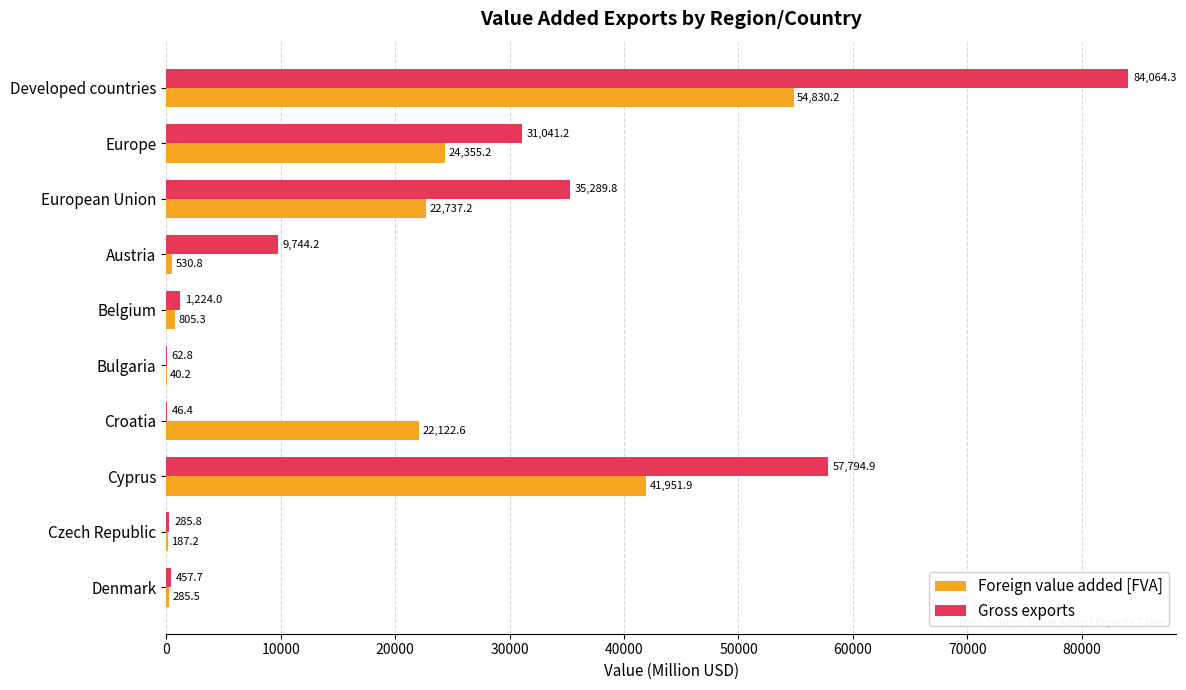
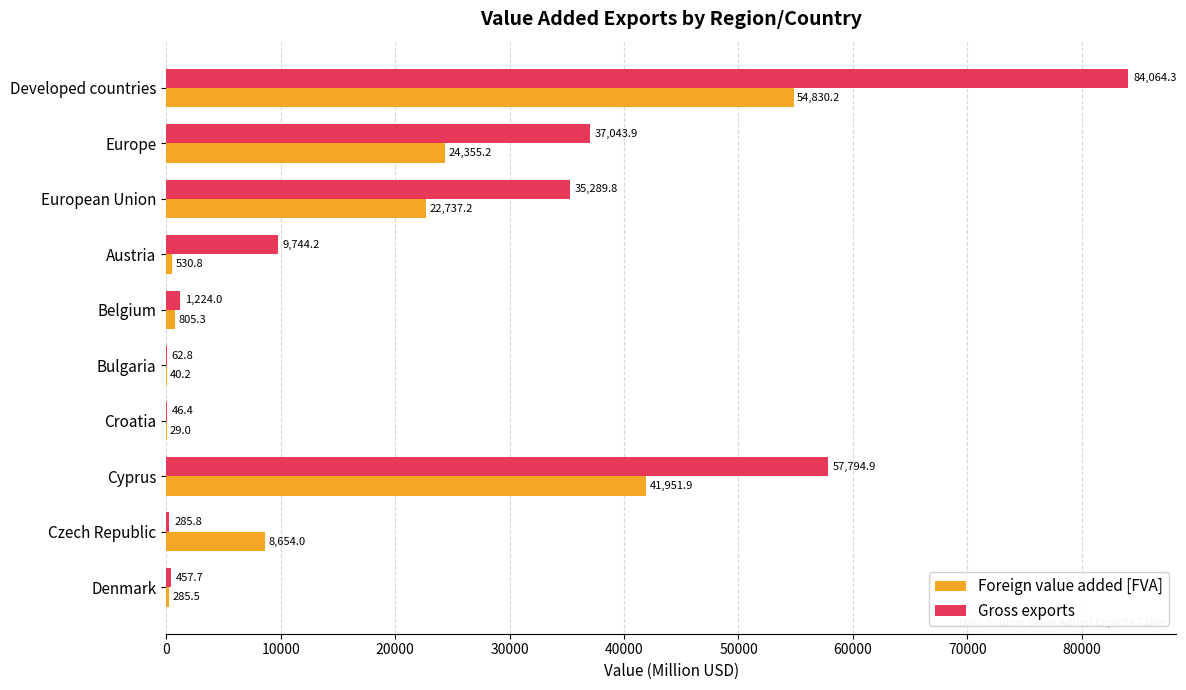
Gross exports, Europe: 31,041.2 -> 37,043.9
Foreign value added [FVA], Croatia: 22,122.6 -> 29.0
Foreign value added [FVA], Czech Republic: 187.2 -> 8,654.0
